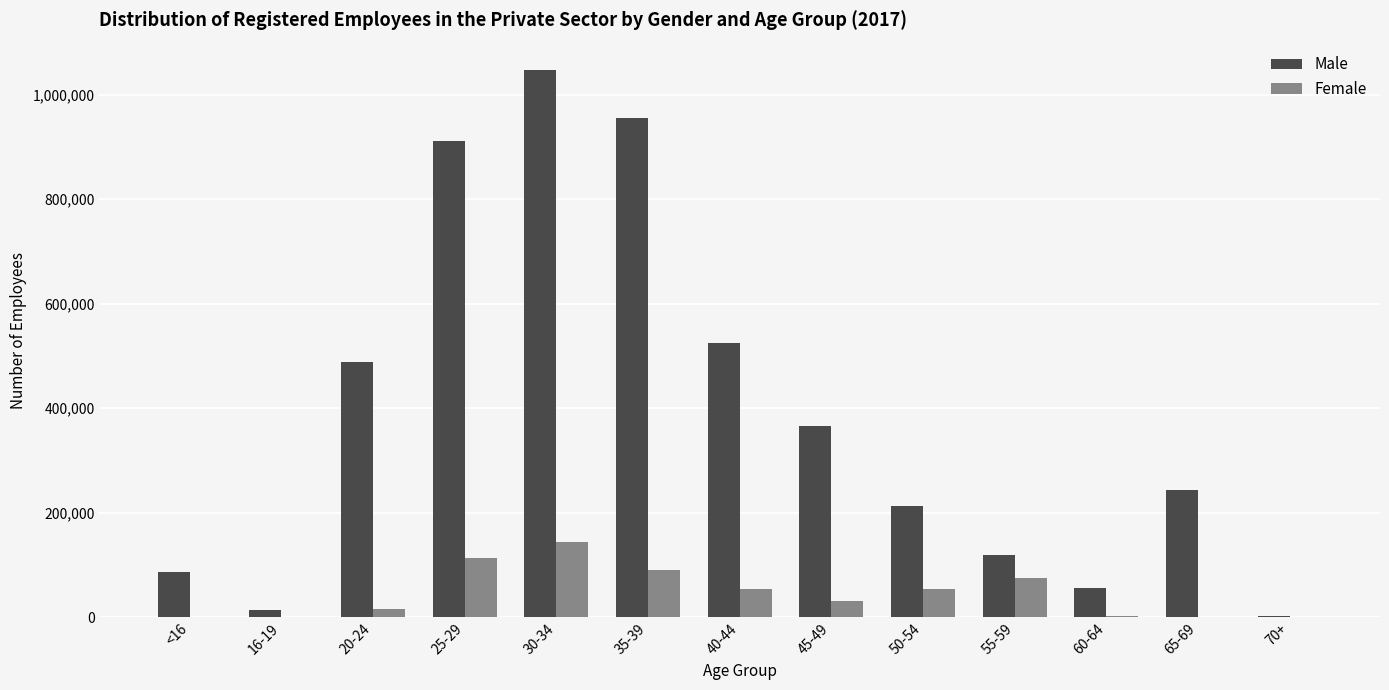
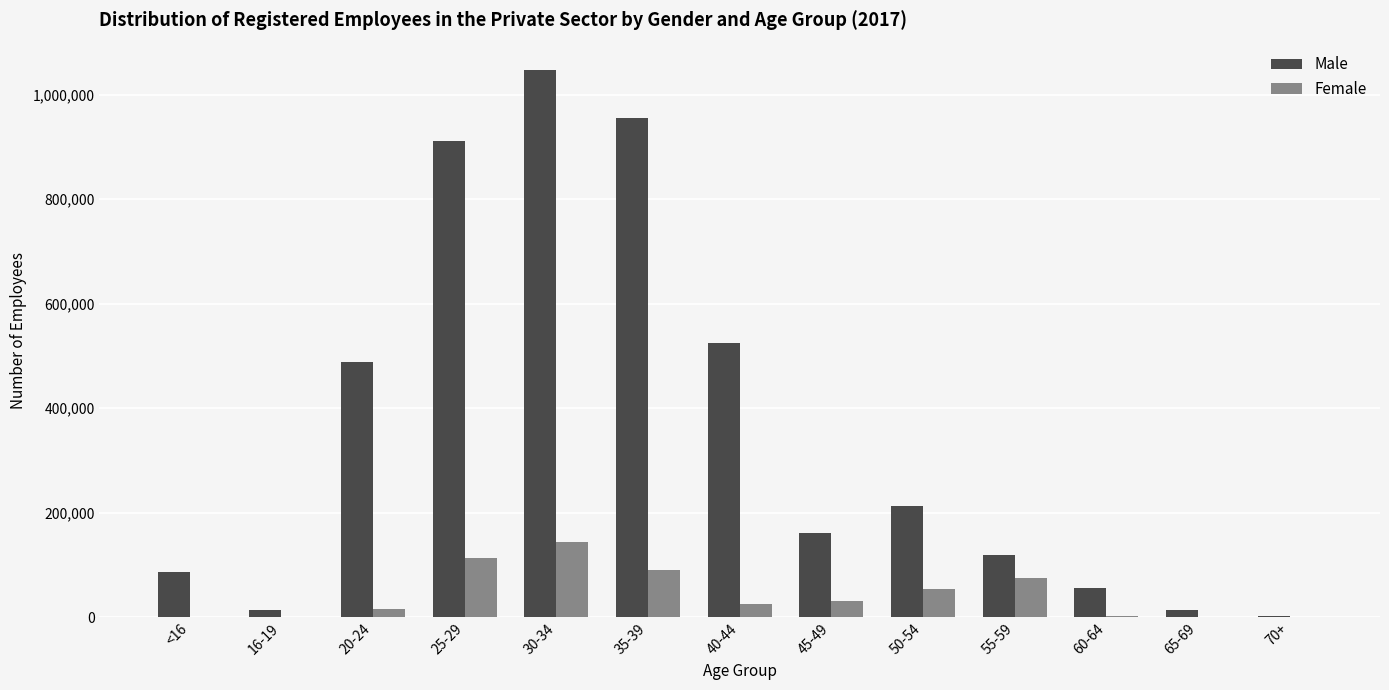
Female, 40-44: 50,000 -> 30,000
Male, 45-49: 370,000 -> 160,000
Male, 65-69: 240,000 -> 10,000
